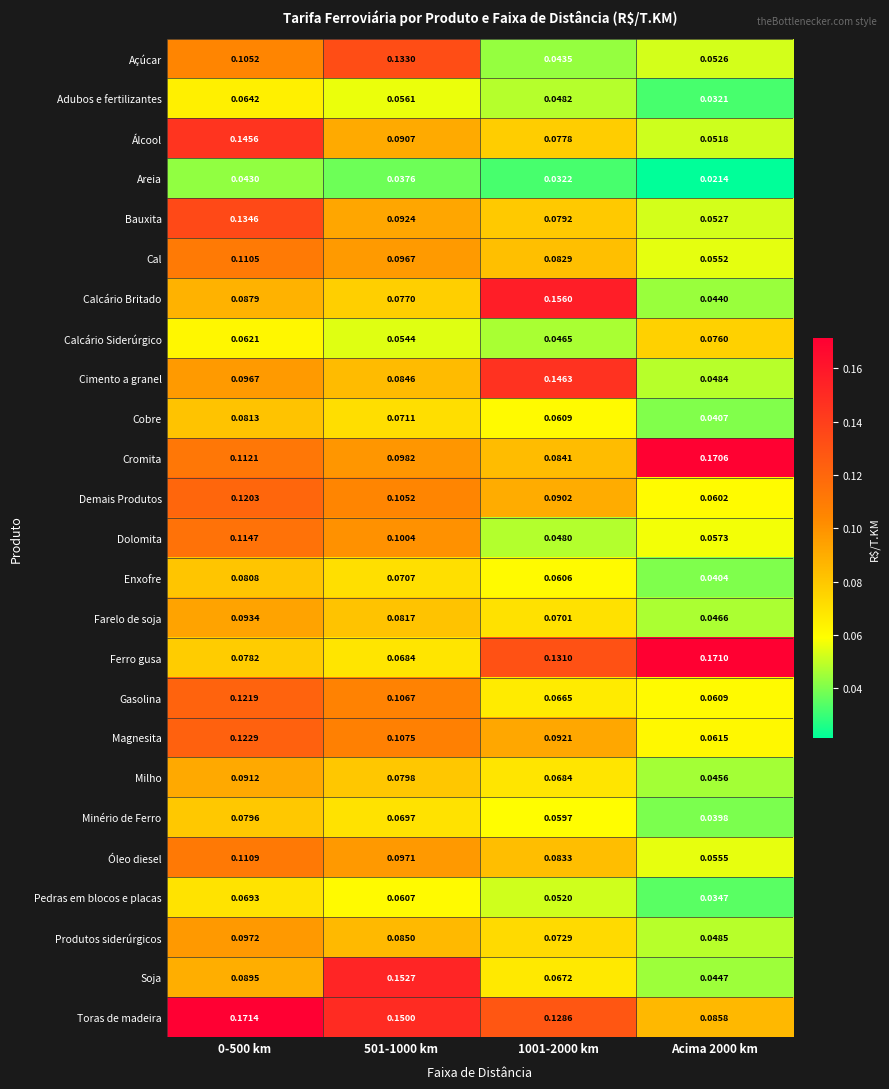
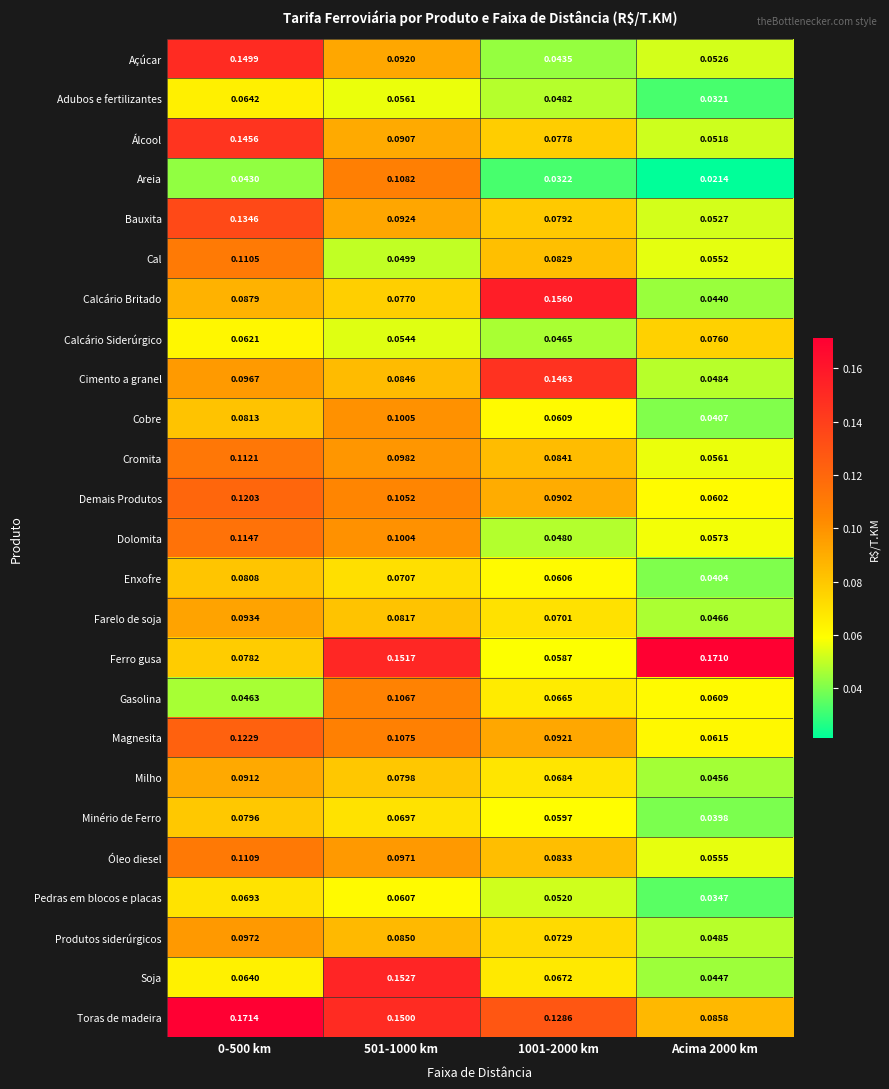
Açúcar, 0-500 km: 0.1052 -> 0.1499
Açúcar, 501-1000 km: 0.1330 -> 0.0920
Areia, 501-1000 km: 0.0376 -> 0.1082
Cal, 501-1000 km: 0.0967 -> 0.0499
Cobre, 501-1000 km: 0.0711 -> 0.1005
Cromita, Acima 2000 km: 0.1706 -> 0.0561
Ferro gusa, 501-1000 km: 0.0684 -> 0.1517
Ferro gusa, 1001-2000 km: 0.1310 -> 0.0587
Gasolina, 0-500 km: 0.1219 -> 0.0463
Soja, 0-500 km: 0.0895 -> 0.0640
